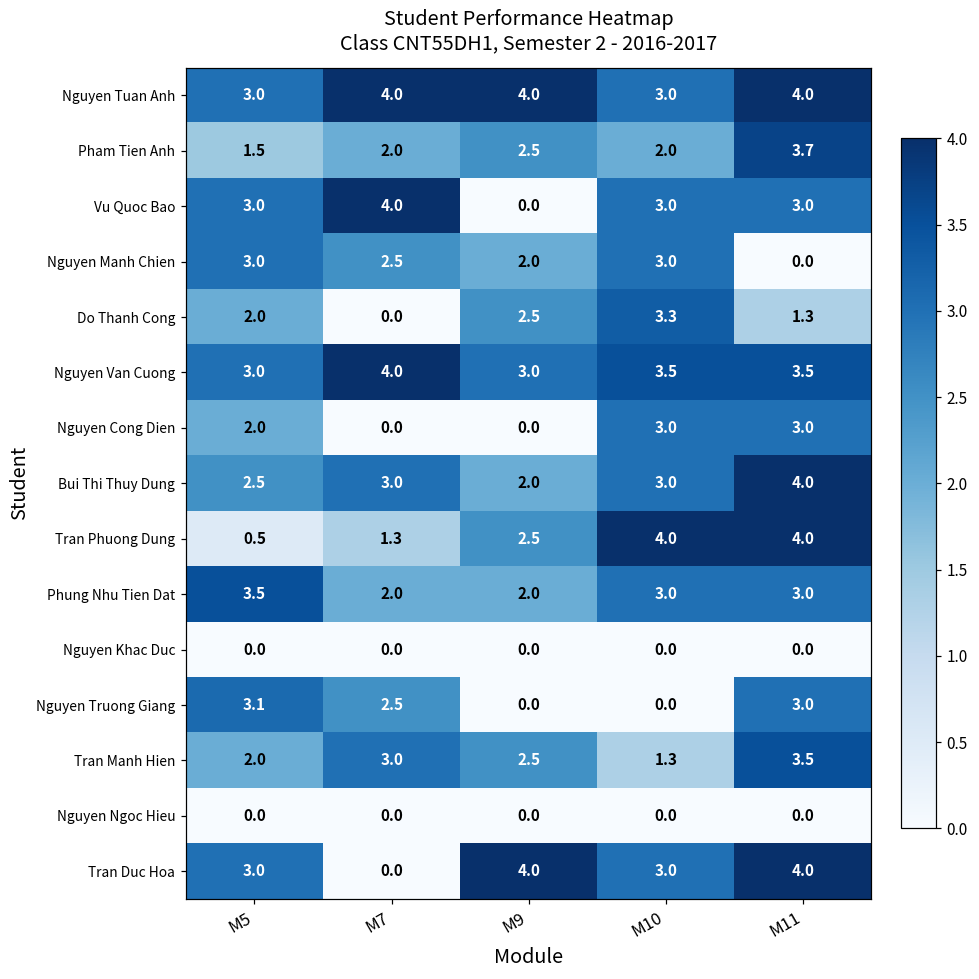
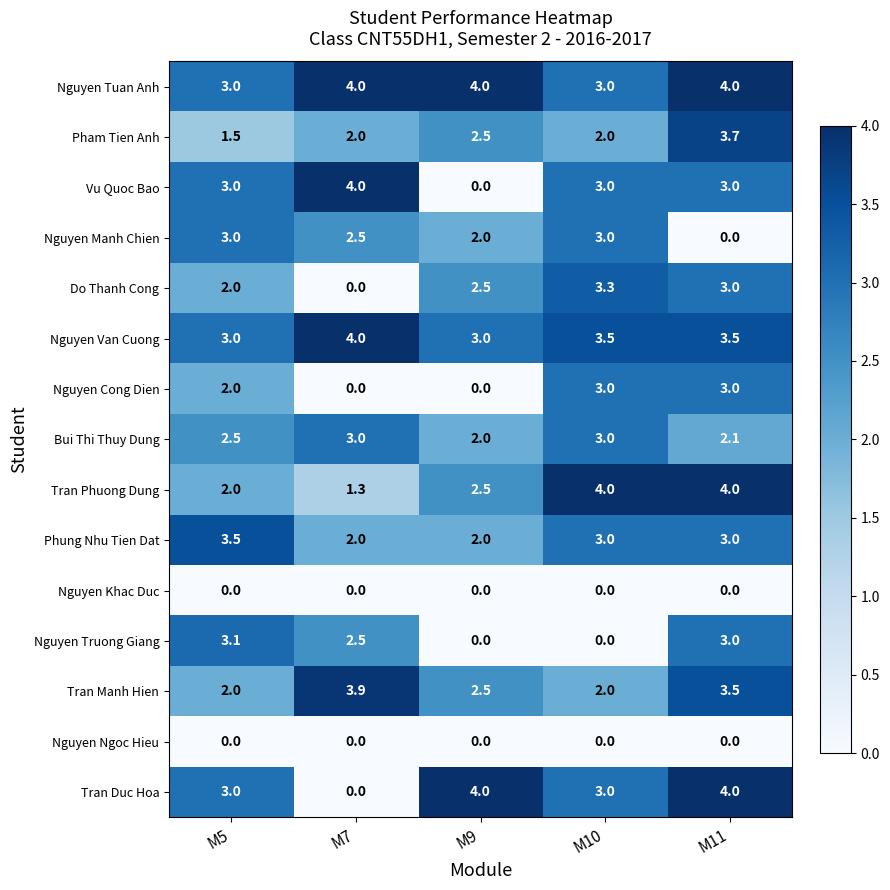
Do Thanh Cong, M11: 1.3 -> 3.0
Bui Thi Thuy Dung, M11: 4.0 -> 2.1
Tran Phuong Dung, M5: 0.5 -> 2.0
Tran Manh Hien, M7: 3.0 -> 3.9
Tran Manh Hien, M10: 1.3 -> 2.0
